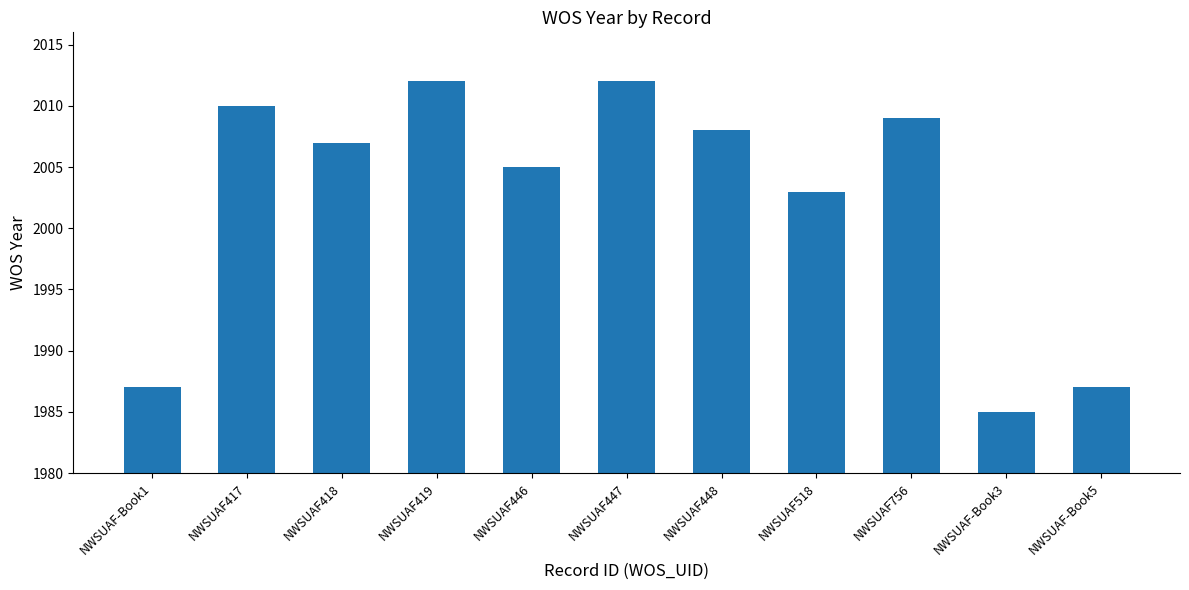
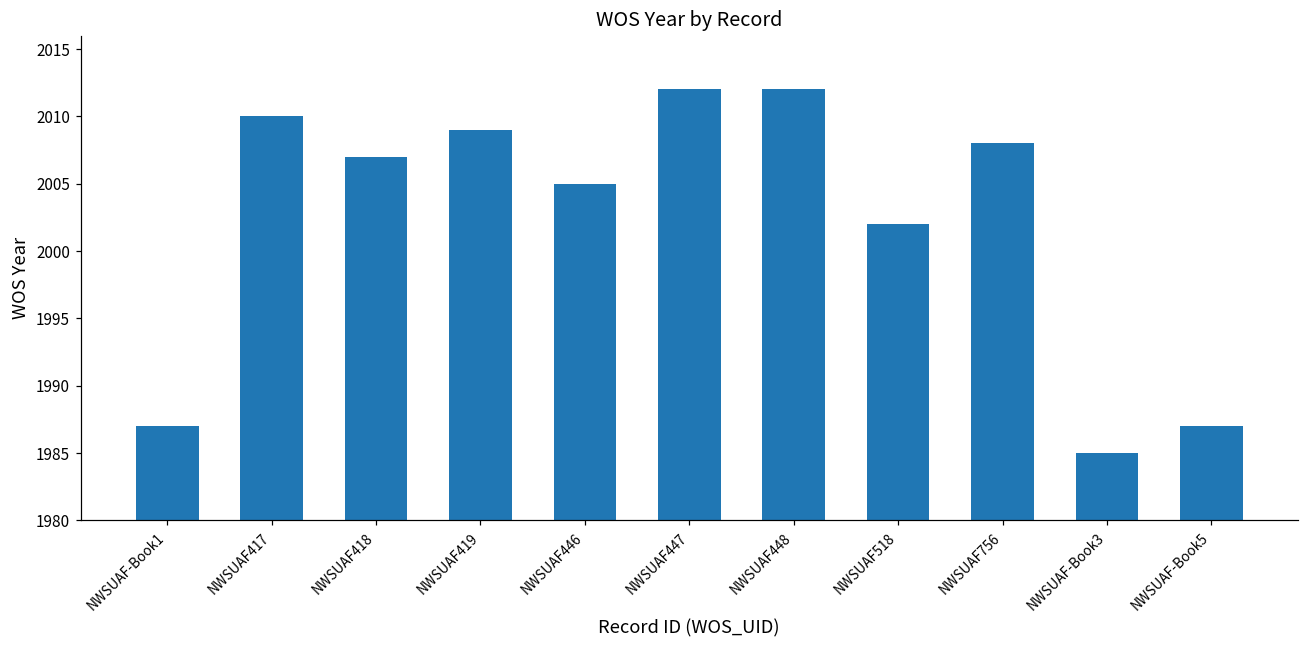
NWSUAF419: 2012 -> 2009
NWSUAF448: 2008 -> 2012
NWSUAF518: 2003 -> 2002
NWSUAF756: 2009 -> 2008
